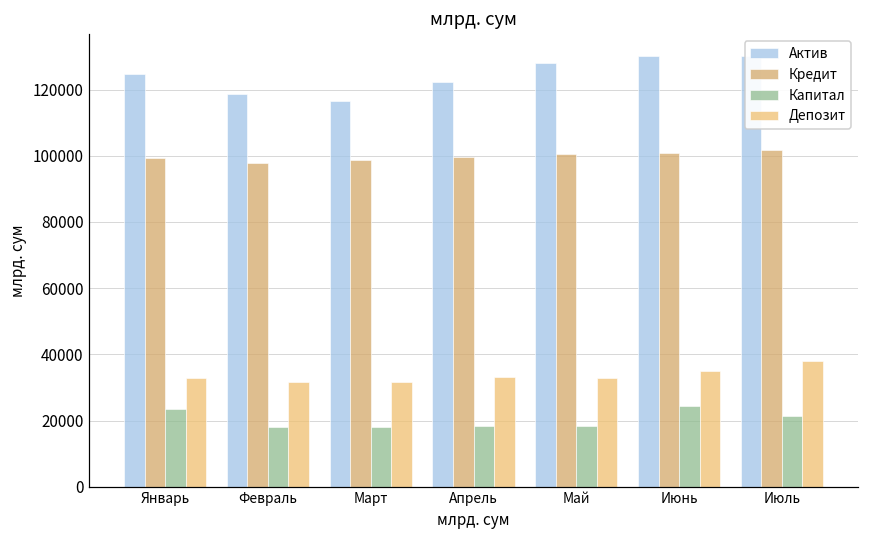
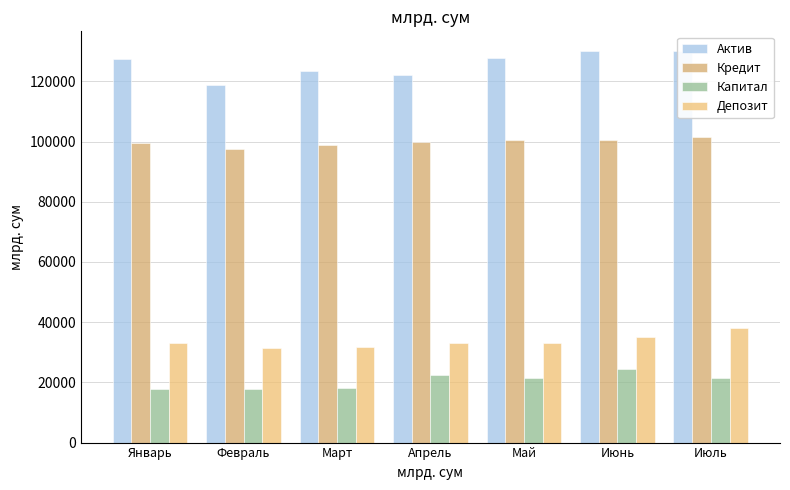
Актив, Январь: 125000 -> 128000
Капитал, Январь: 24000 -> 18000
Актив, Март: 117000 -> 123000
Капитал, Апрель: 18000 -> 22000
Капитал, Май: 18000 -> 21000
